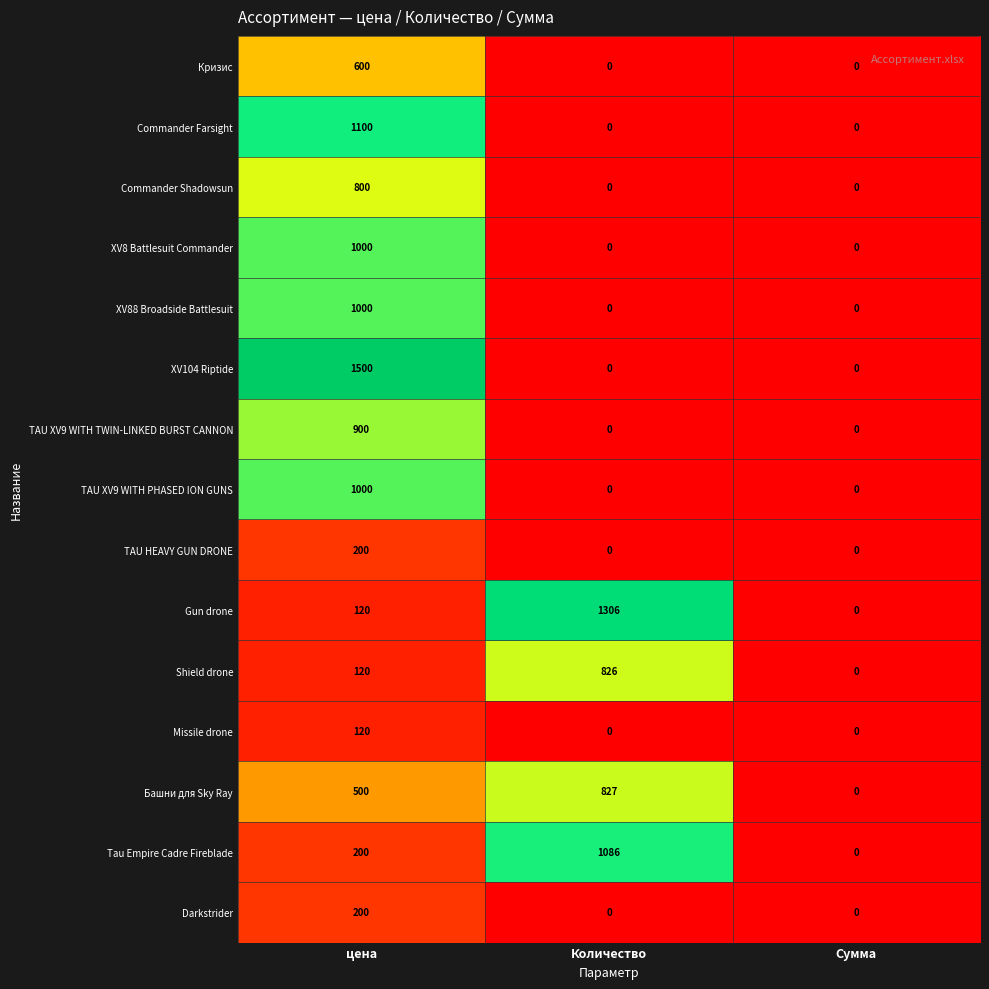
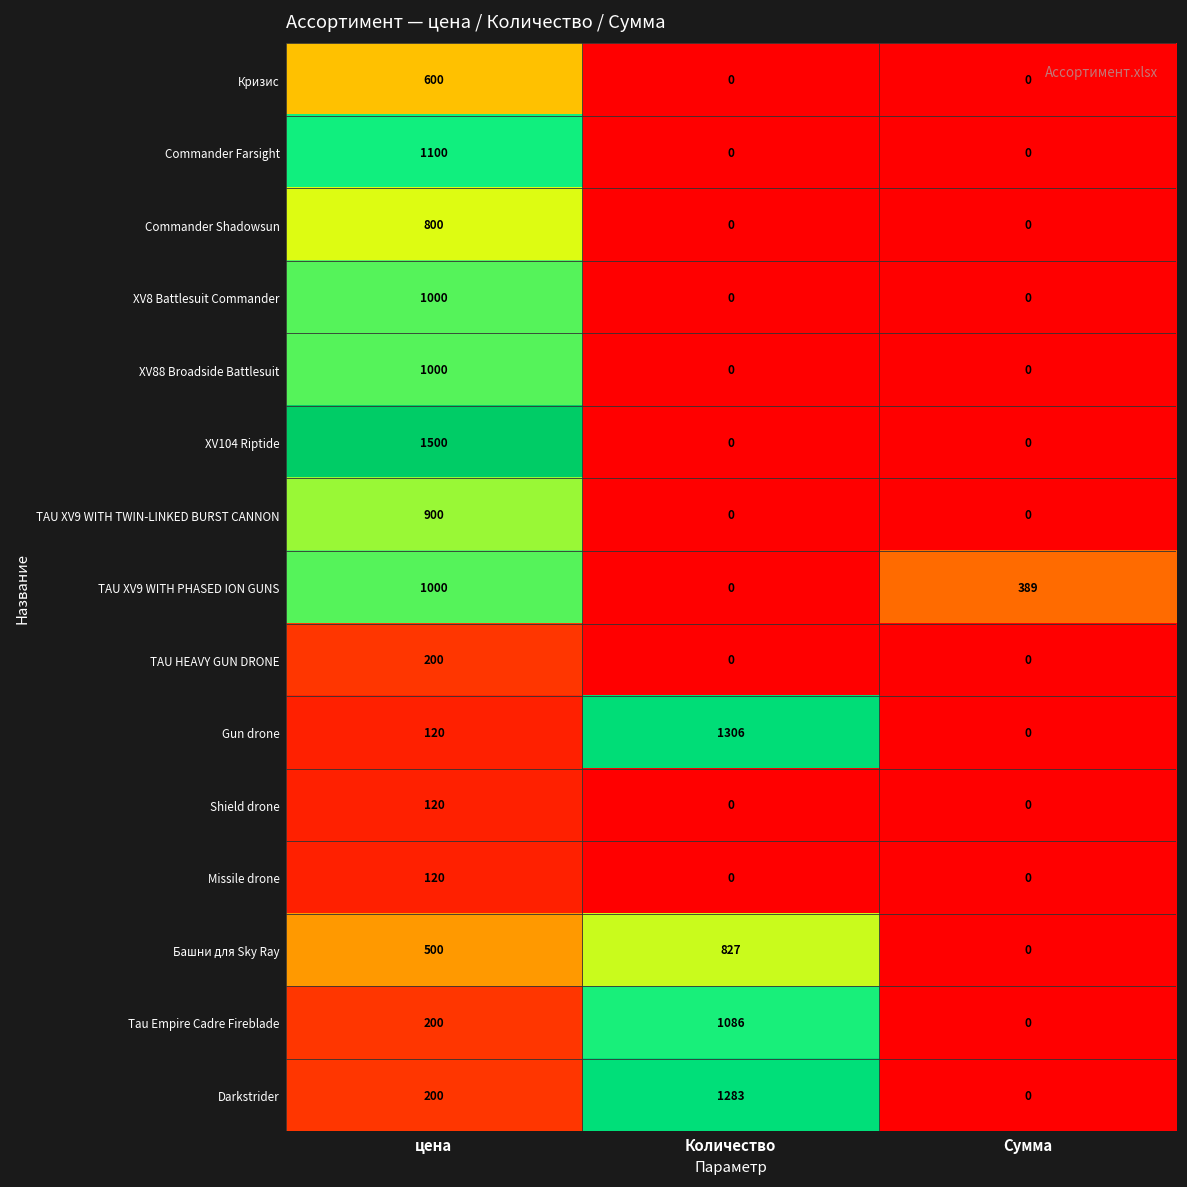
TAU XV9 WITH PHASED ION GUNS, Сумма: 0 -> 389
Shield drone, Количество: 826 -> 0
Darkstrider, Количество: 0 -> 1283
